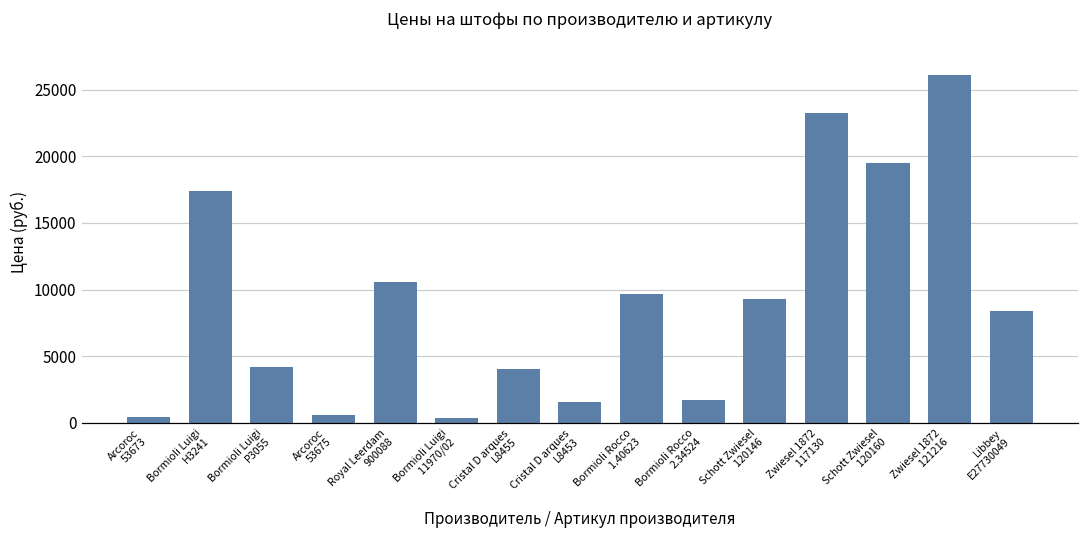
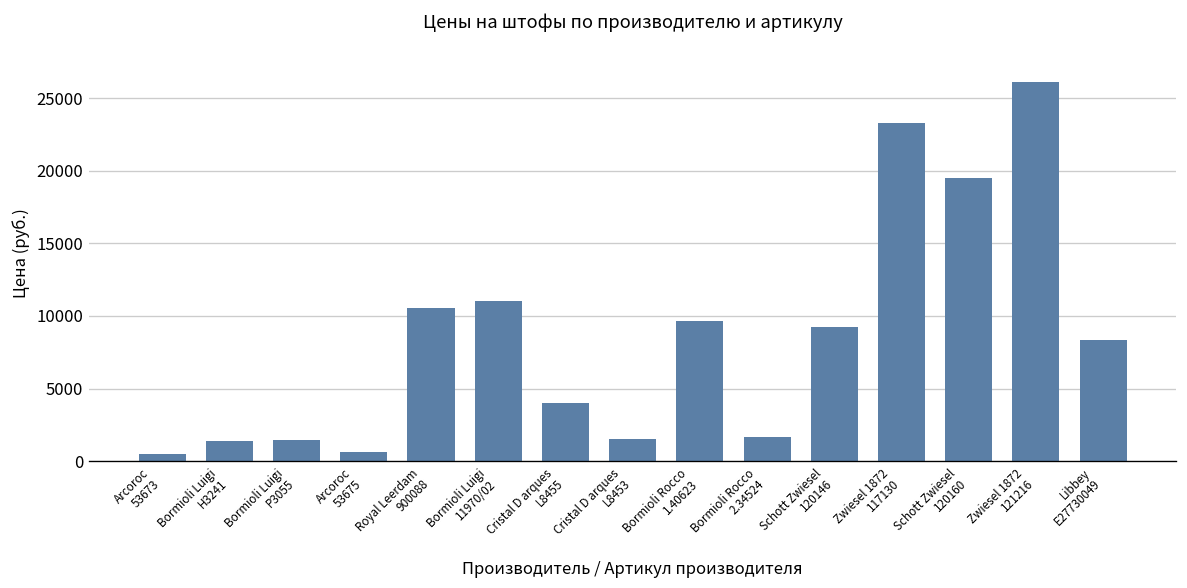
Bormioli Luigi H3241: 17400 -> 1400
Bormioli Luigi P3055: 4200 -> 1400
Bormioli Luigi 11970/02: 400 -> 11000
